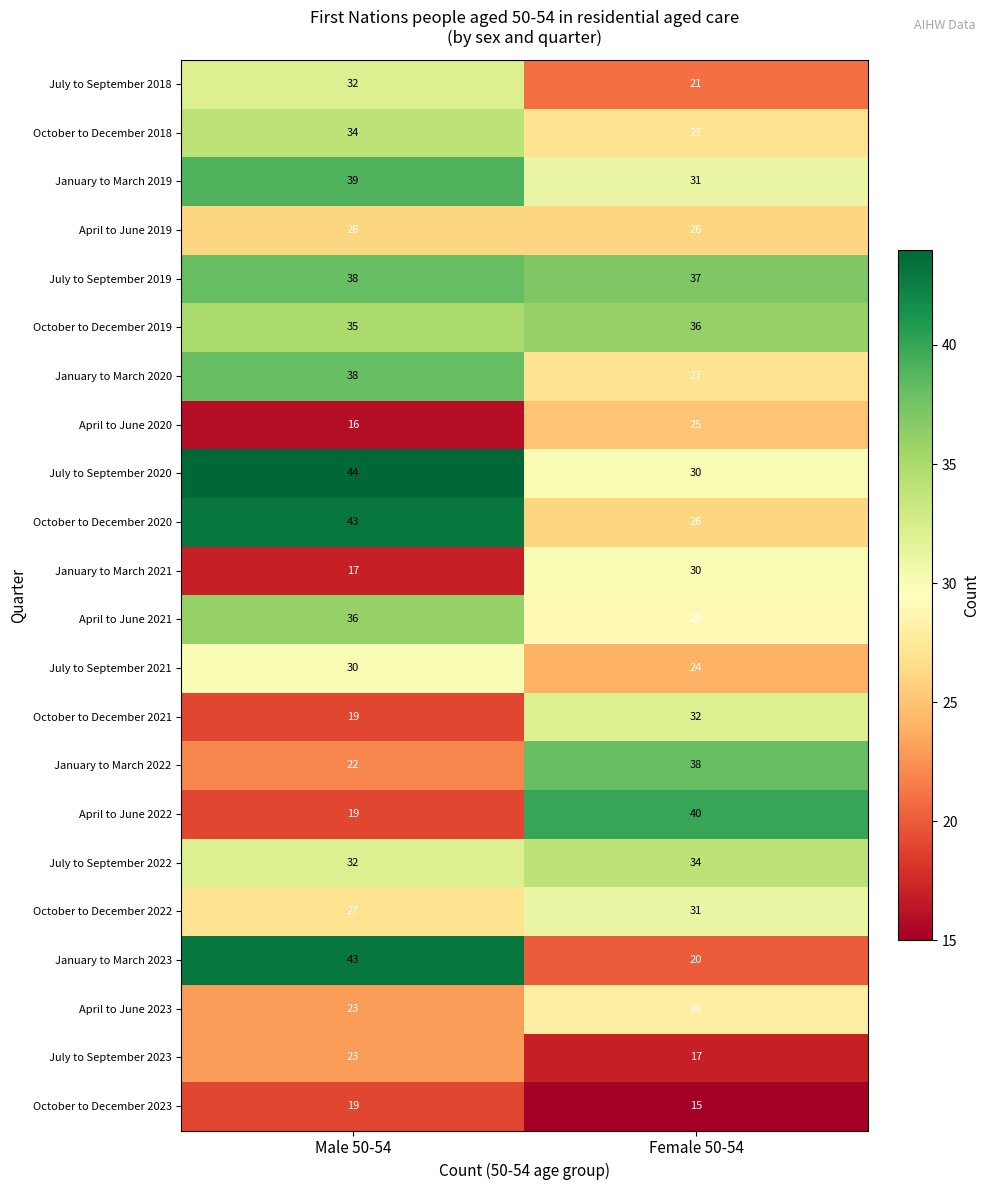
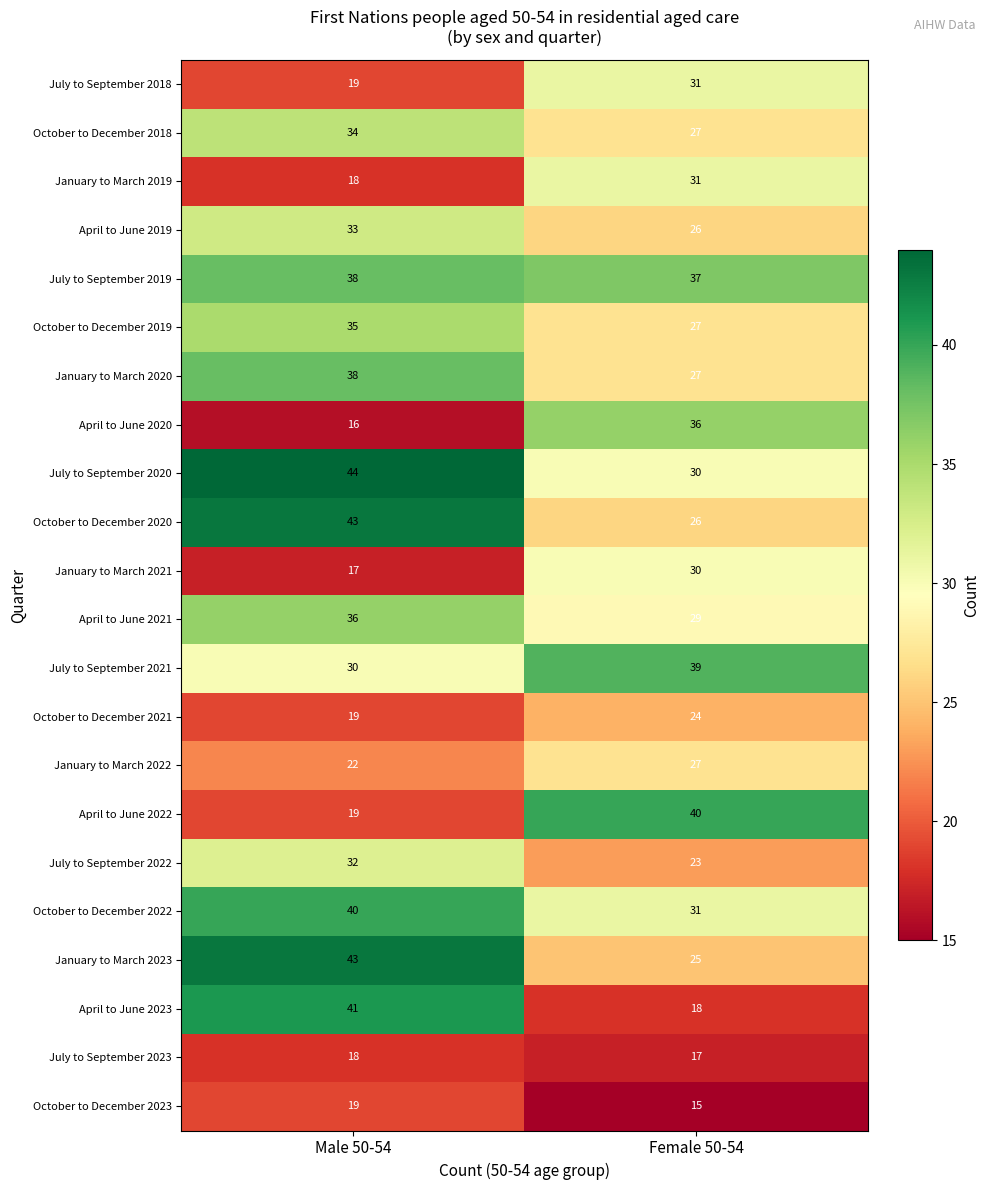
July to September 2018, Male 50-54: 32 -> 19
July to September 2018, Female 50-54: 21 -> 31
January to March 2019, Male 50-54: 39 -> 18
April to June 2019, Male 50-54: 26 -> 33
October to December 2019, Female 50-54: 36 -> 27
April to June 2020, Female 50-54: 25 -> 36
July to September 2021, Female 50-54: 24 -> 39
October to December 2021, Female 50-54: 32 -> 24
January to March 2022, Female 50-54: 38 -> 27
July to September 2022, Female 50-54: 34 -> 23
October to December 2022, Male 50-54: 27 -> 40
January to March 2023, Female 50-54: 20 -> 25
April to June 2023, Male 50-54: 23 -> 41
April to June 2023, Female 50-54: 28 -> 18
July to September 2023, Male 50-54: 23 -> 18
